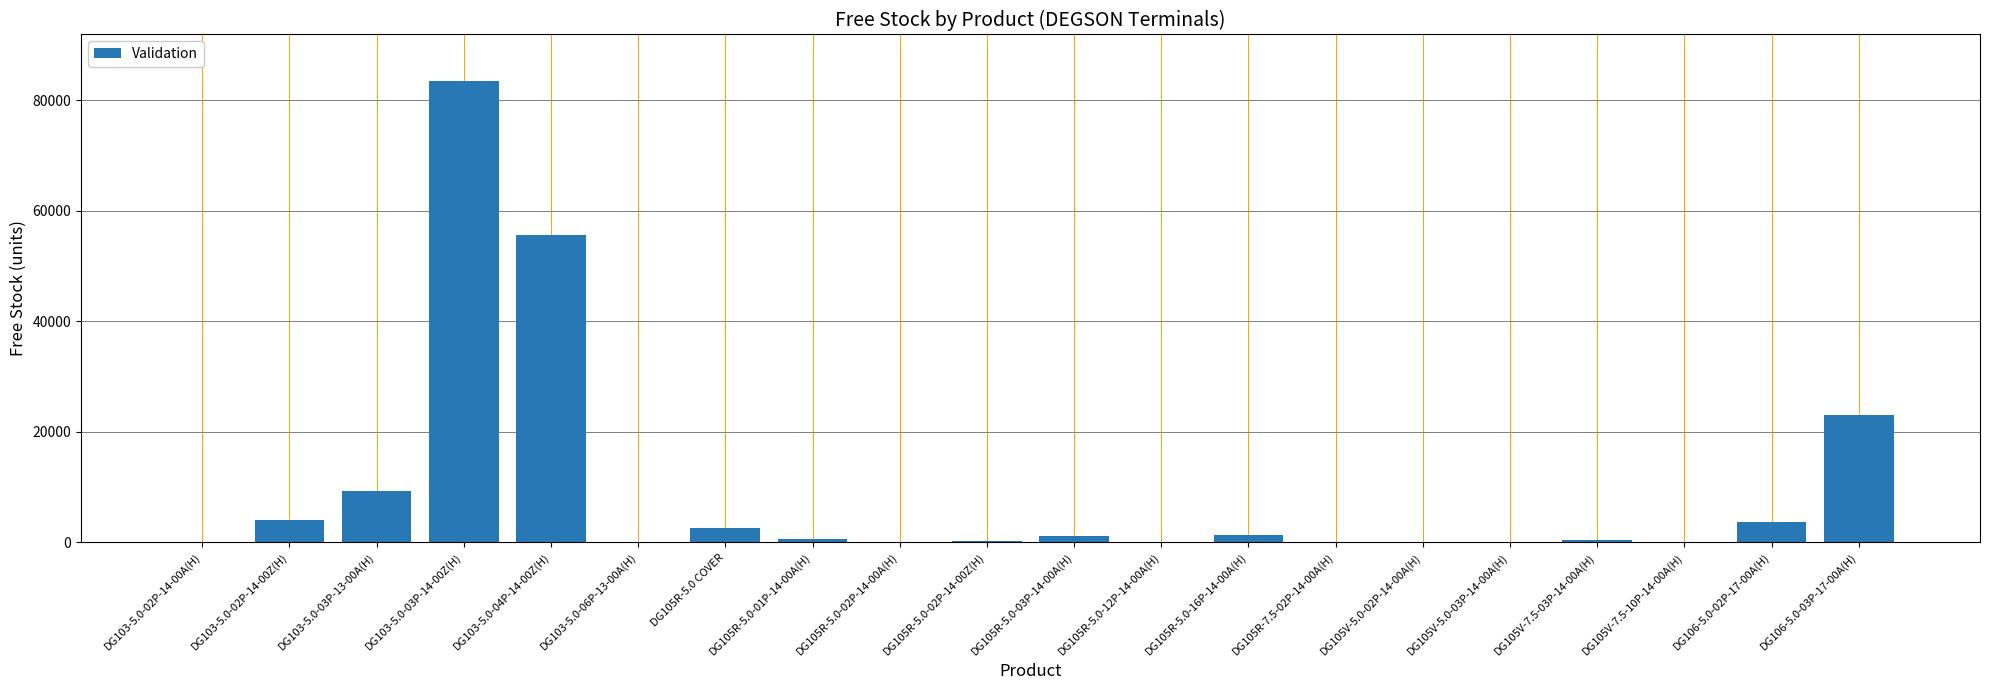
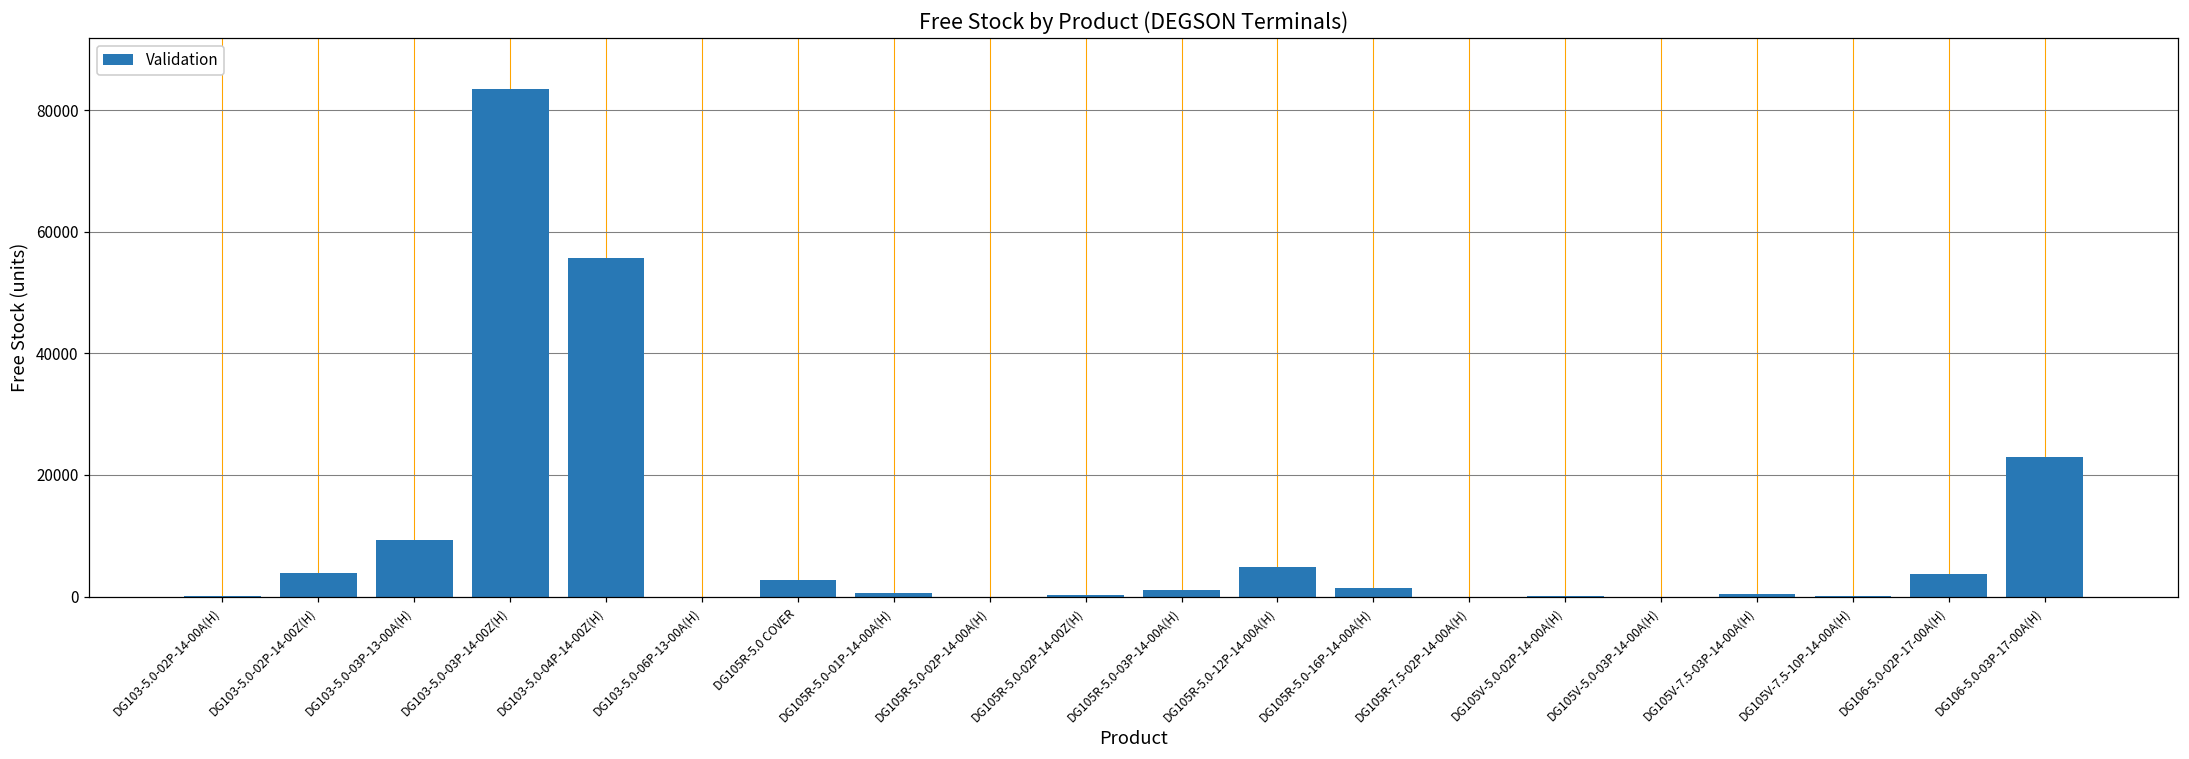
DG105R-5.0-12P-14-00A(H): 0 -> 5000
